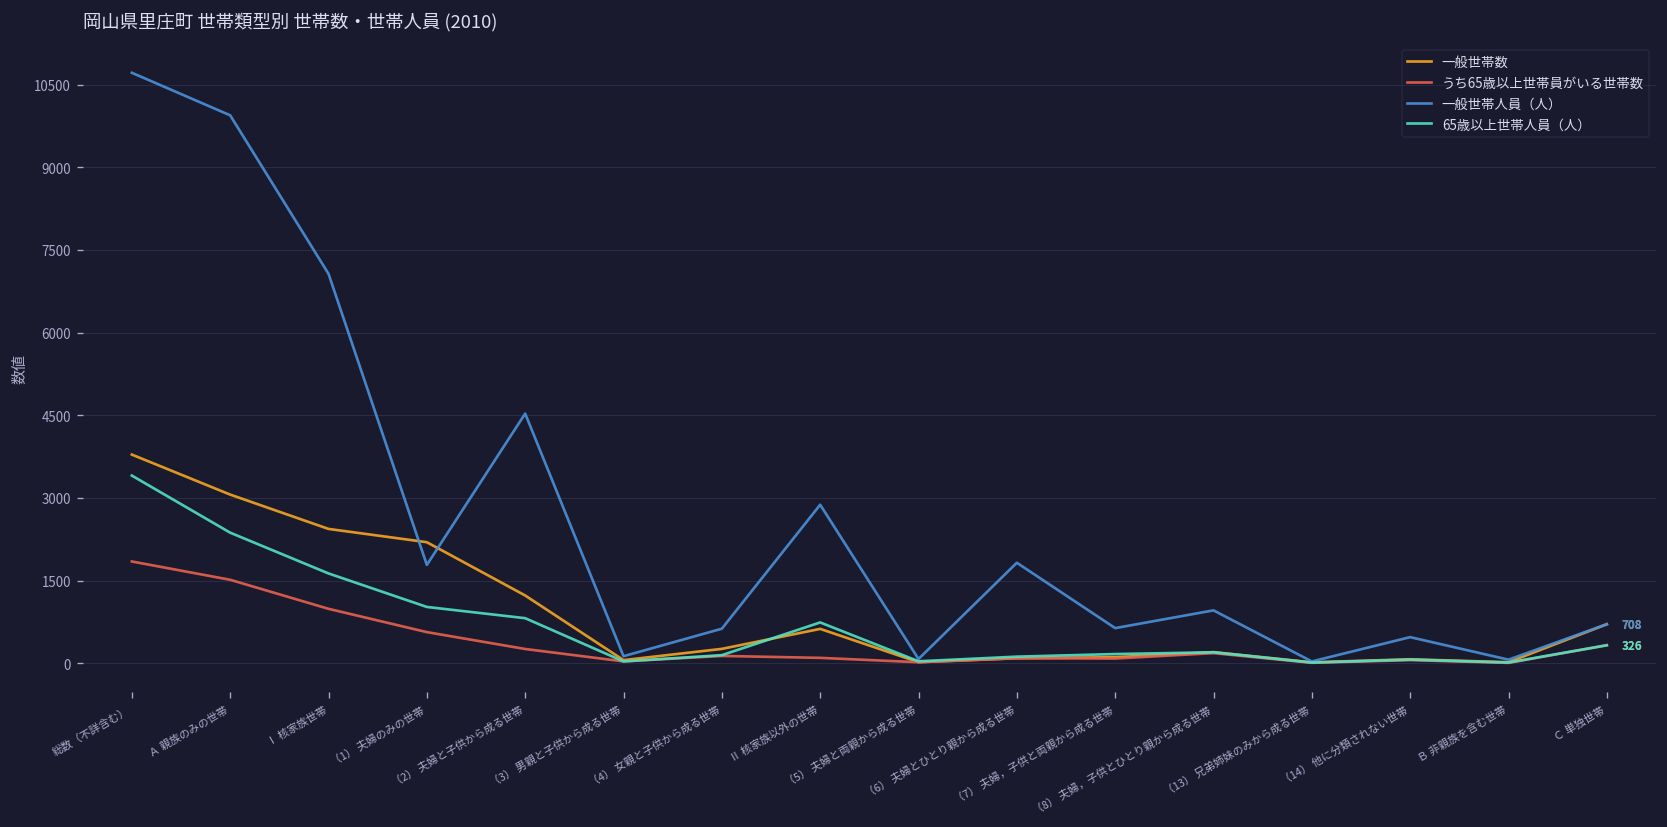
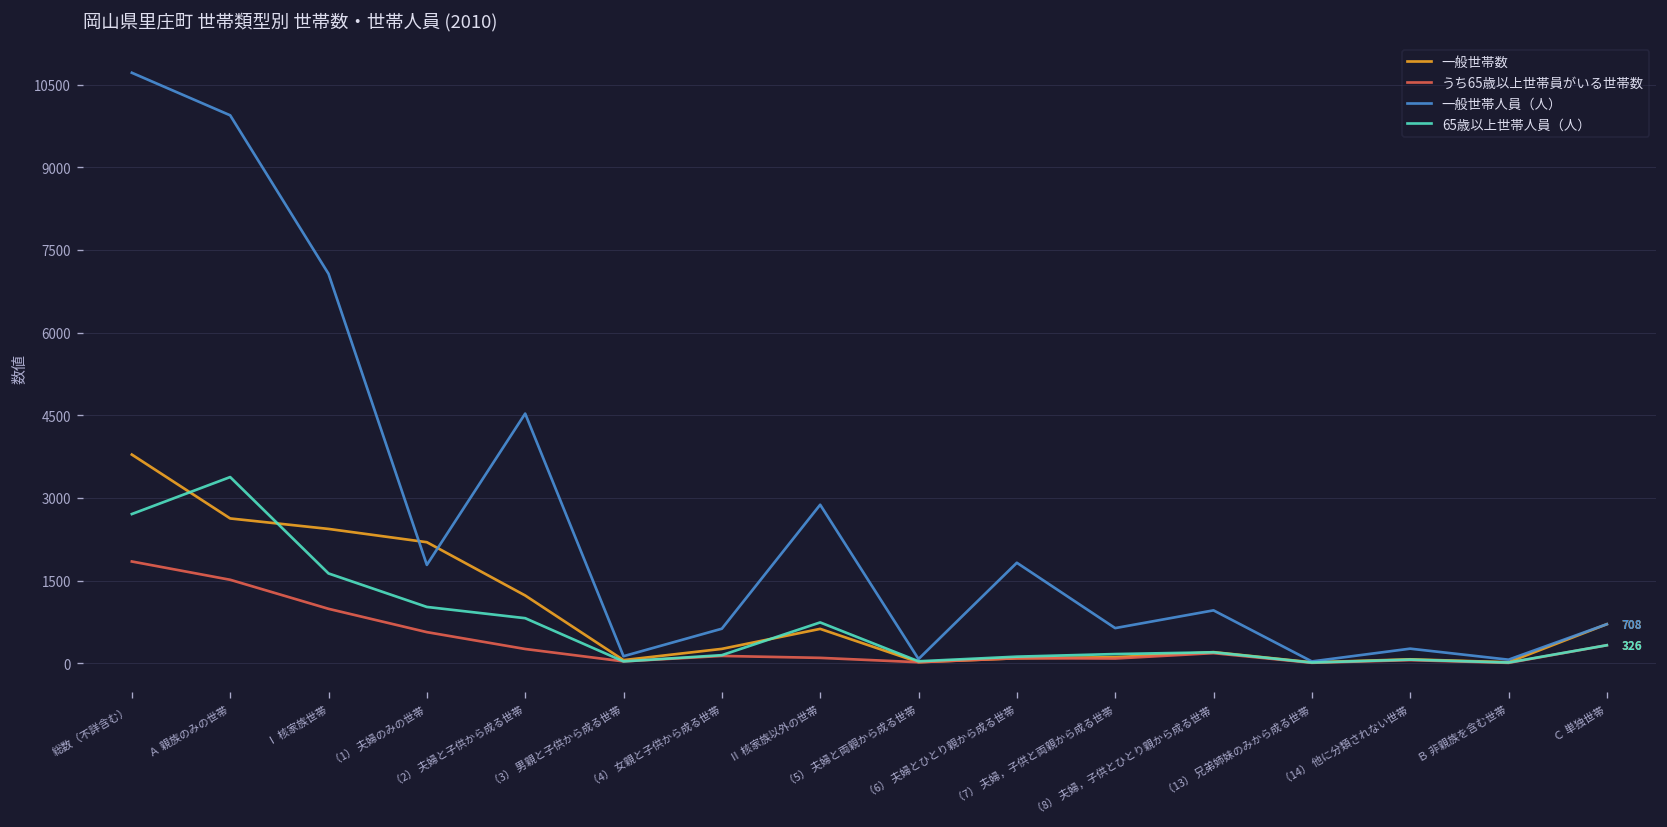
65歳以上世帯人員（人）, 総数（不詳含む）: 3400 -> 2700
一般世帯数, Ａ 親族のみの世帯: 3100 -> 2600
65歳以上世帯人員（人）, Ａ 親族のみの世帯: 2400 -> 3400
一般世帯人員（人）, （14） 他に分類されない世帯: 500 -> 300
